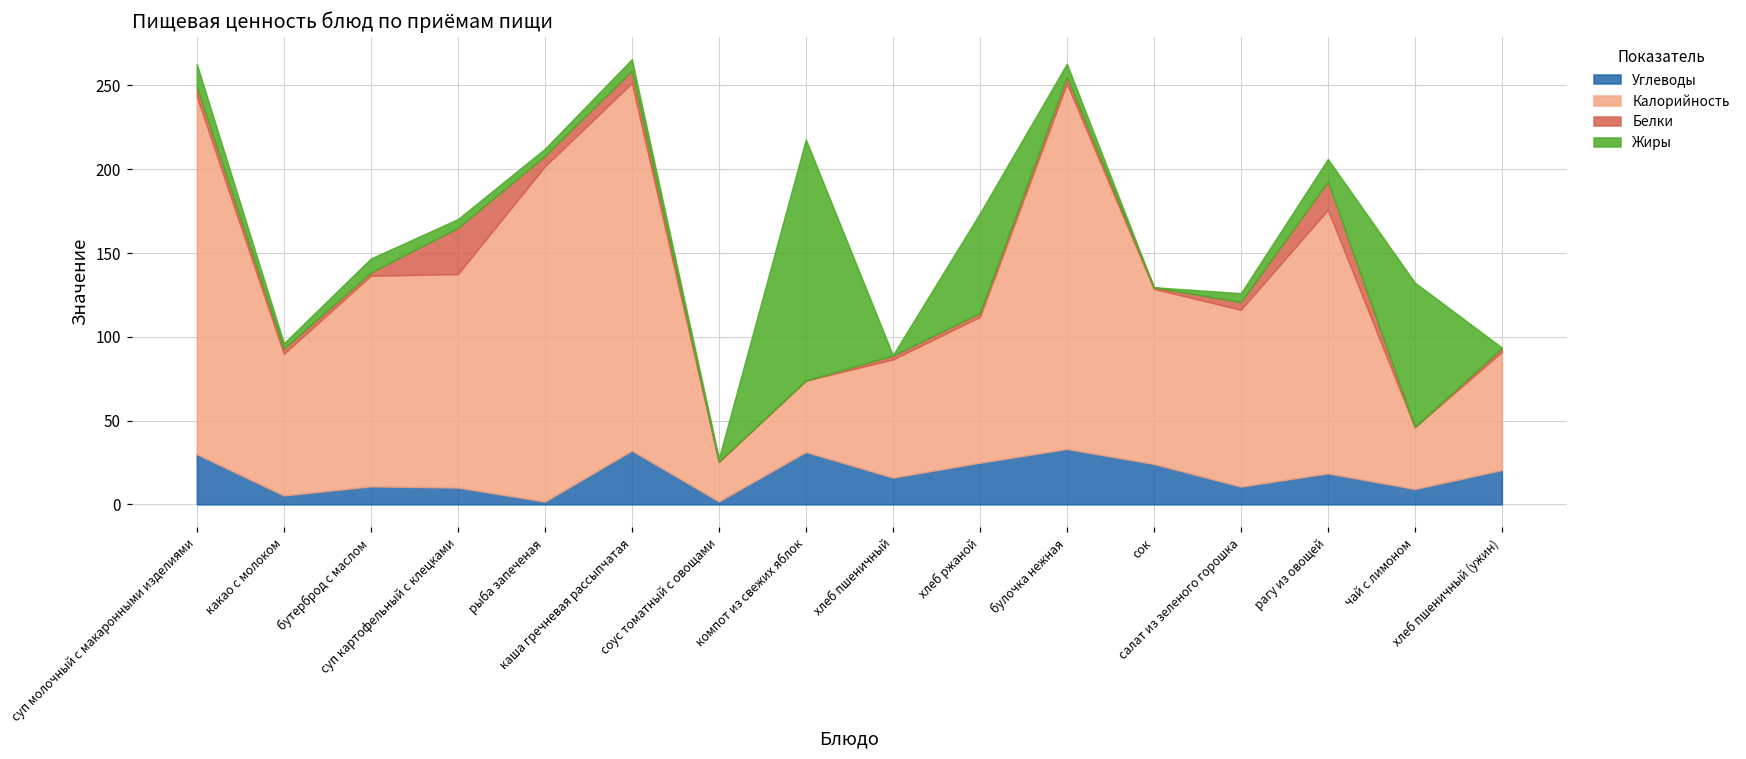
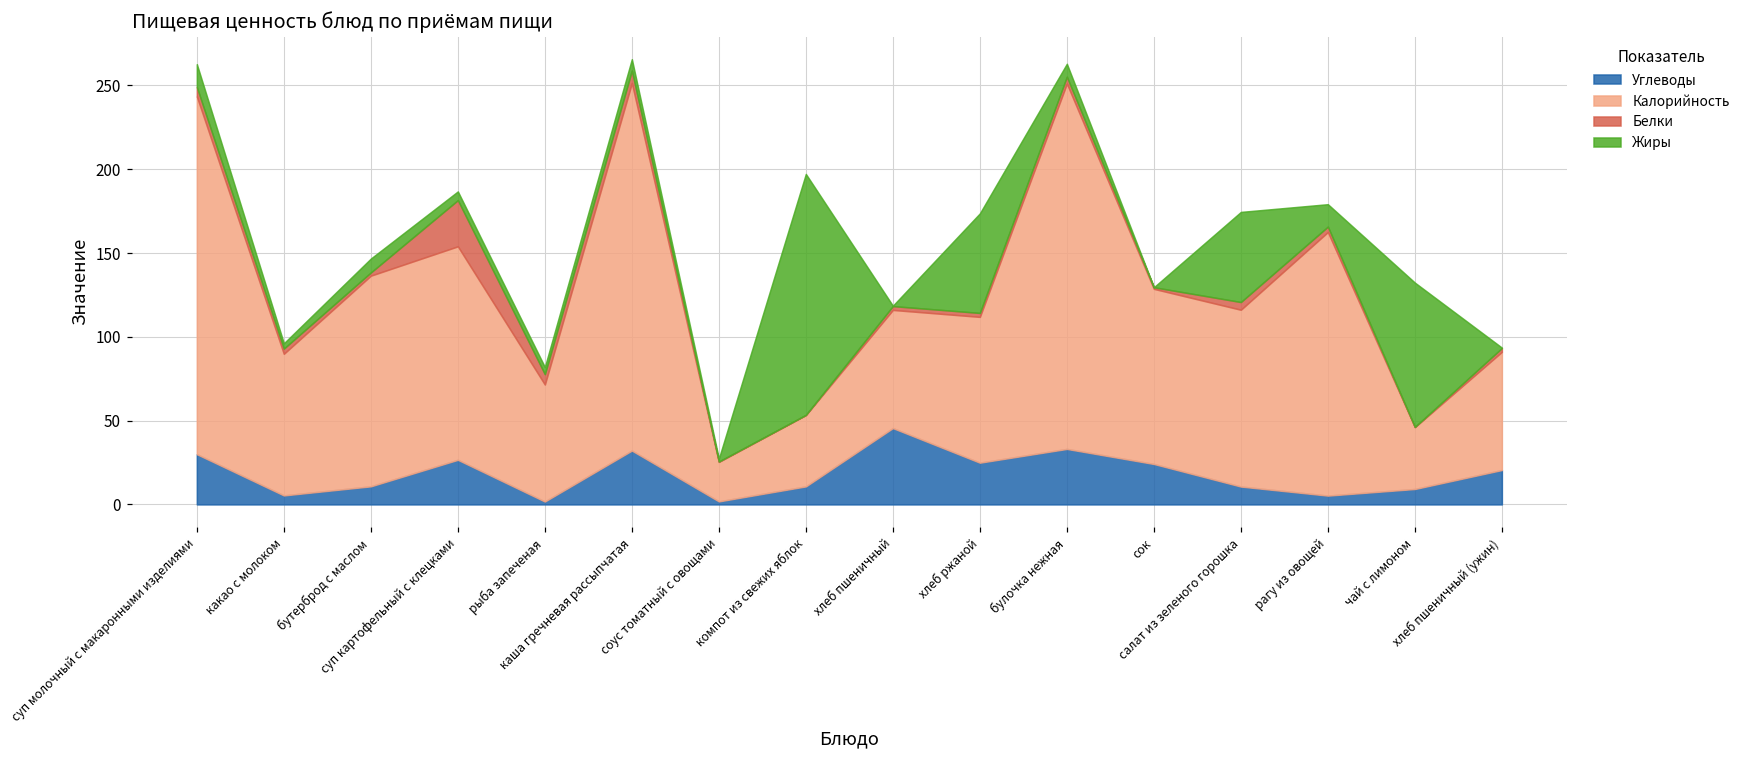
Углеводы, суп картофельный с клецками: 10 -> 27
Калорийность, рыба запеченая: 200 -> 70
Углеводы, компот из свежих яблок: 31 -> 11
Углеводы, хлеб пшеничный: 16 -> 46
Жиры, салат из зеленого горошка: 5 -> 54
Углеводы, рагу из овощей: 19 -> 5
Белки, рагу из овощей: 17 -> 3
